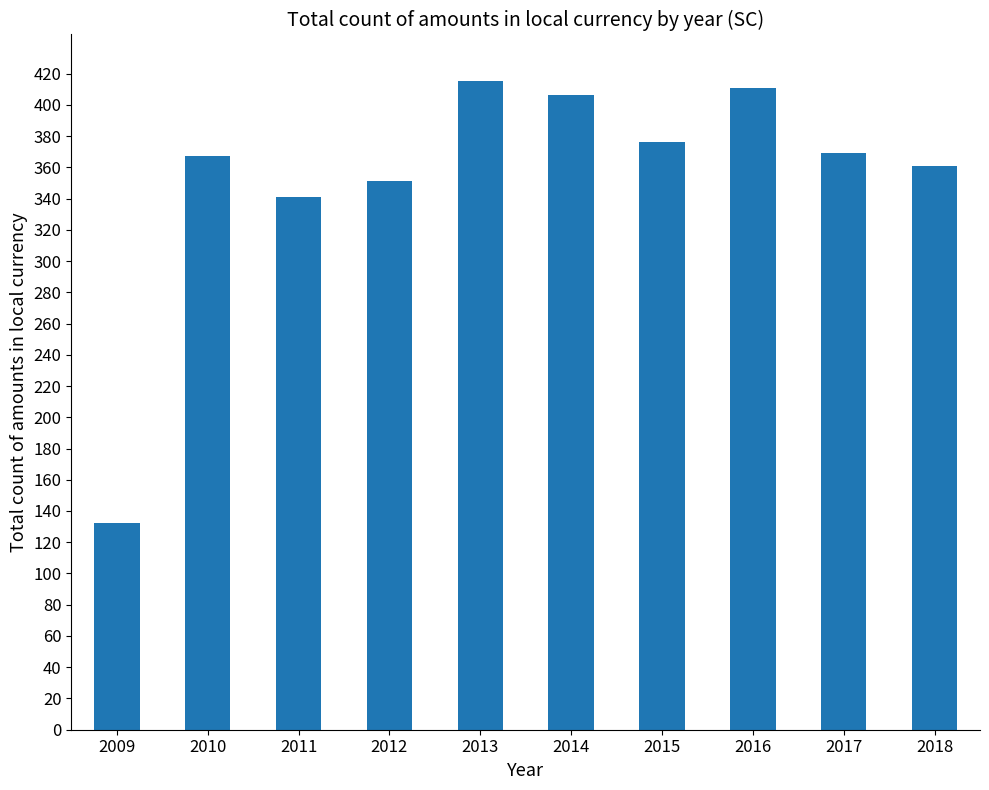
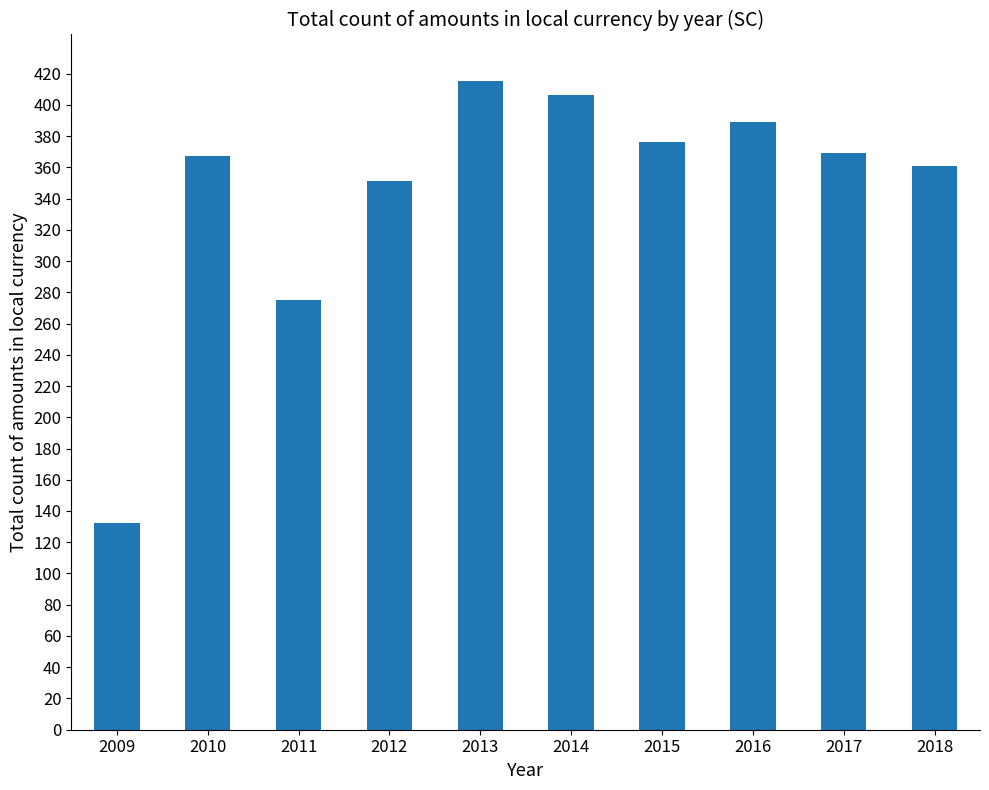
2011: 341 -> 275
2016: 411 -> 389
